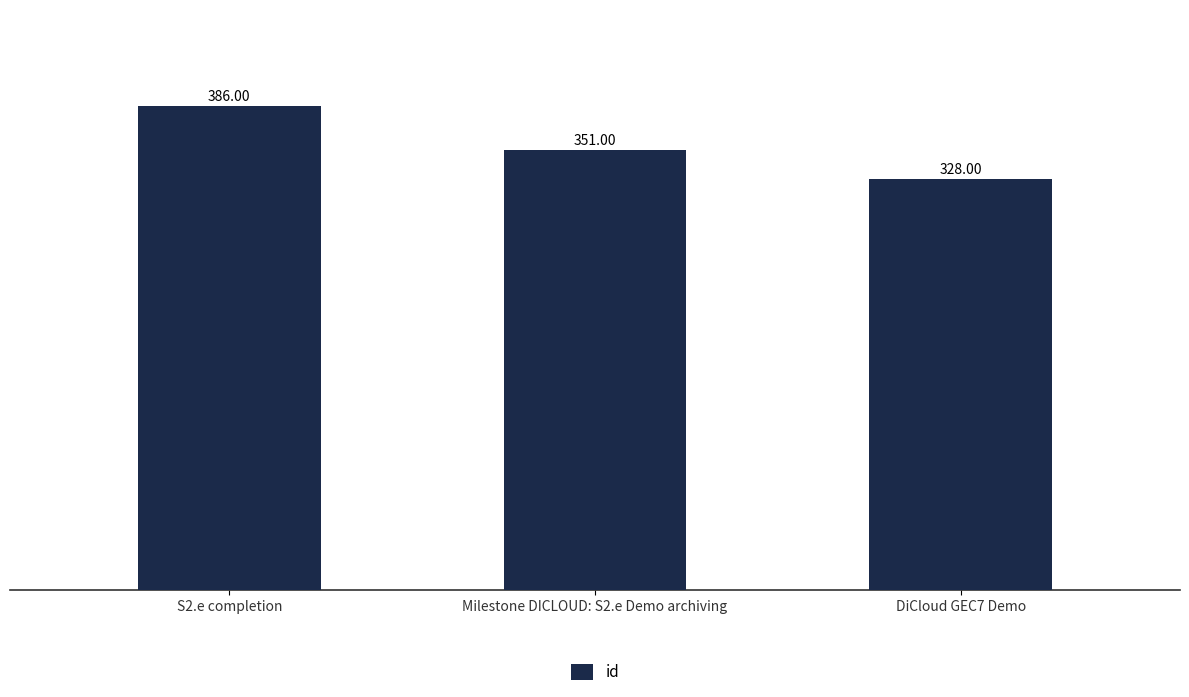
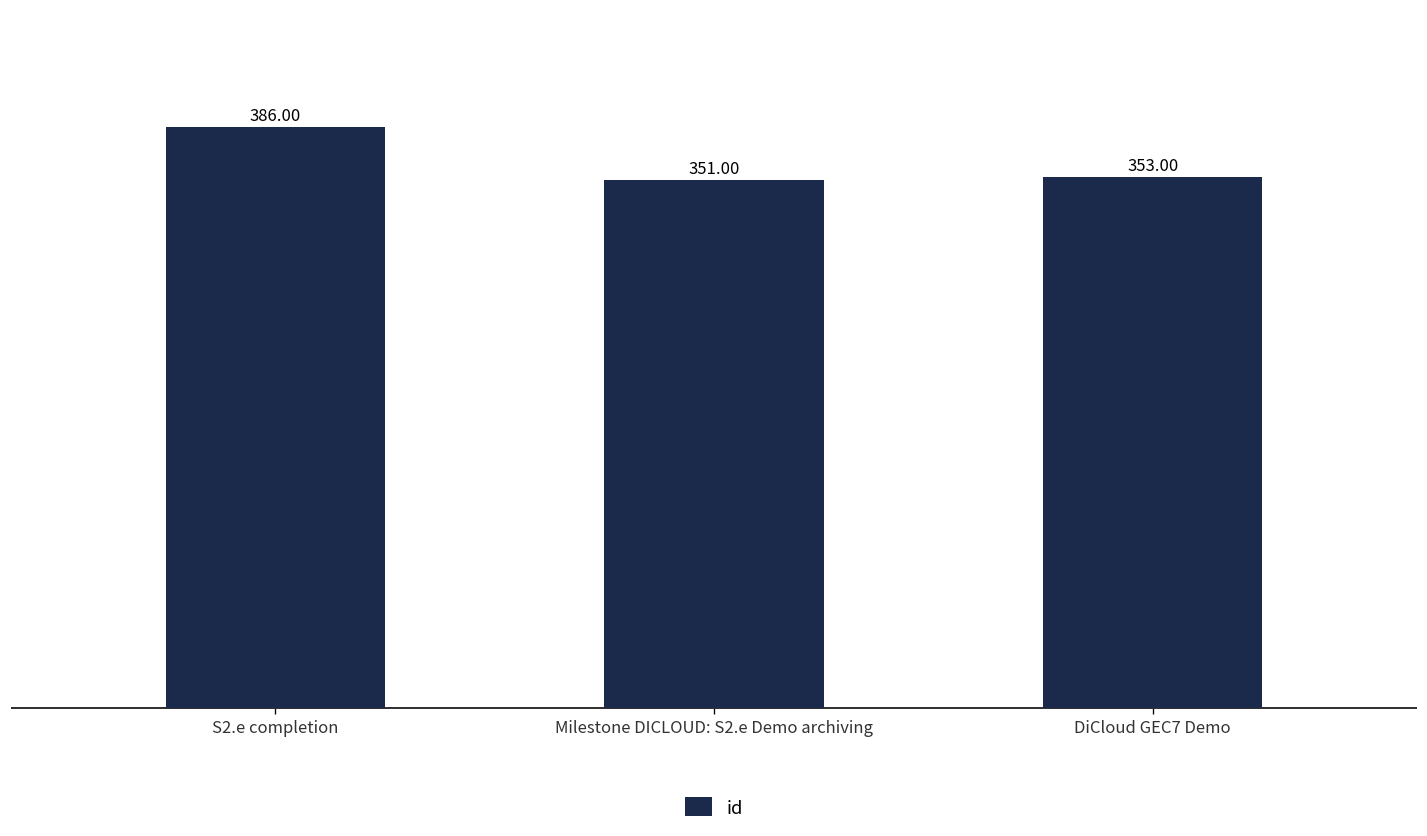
DiCloud GEC7 Demo: 328.00 -> 353.00
